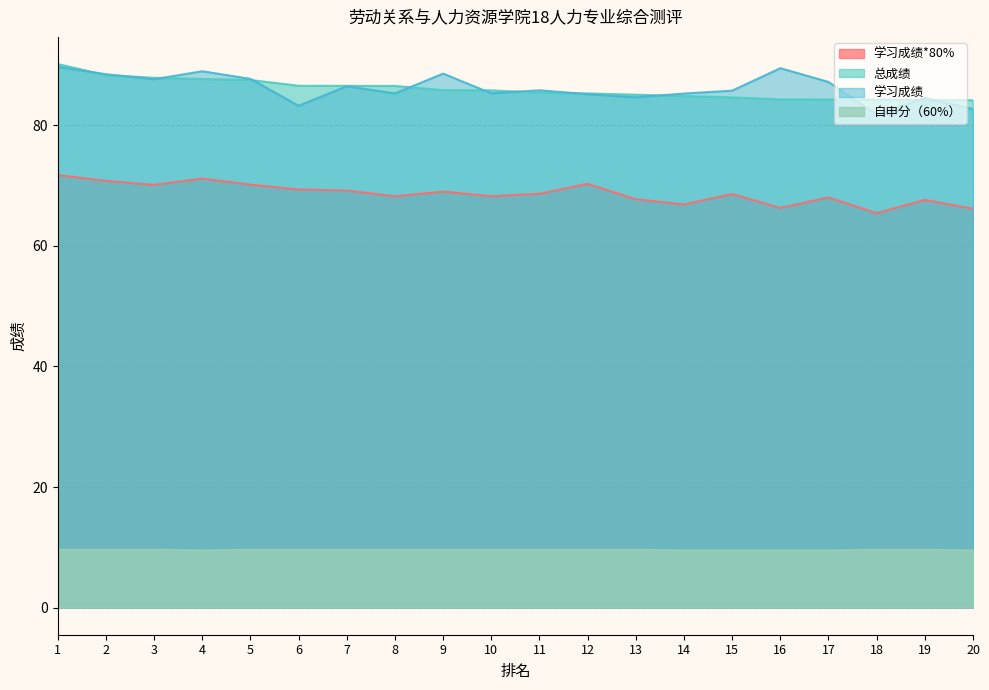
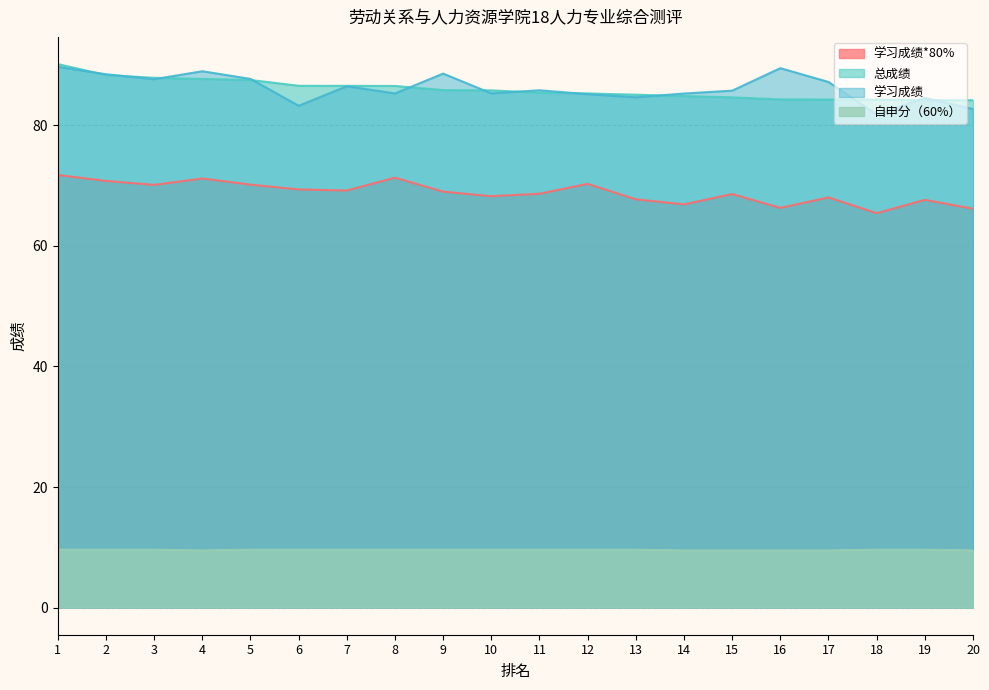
学习成绩*80%, 8: 68 -> 71
